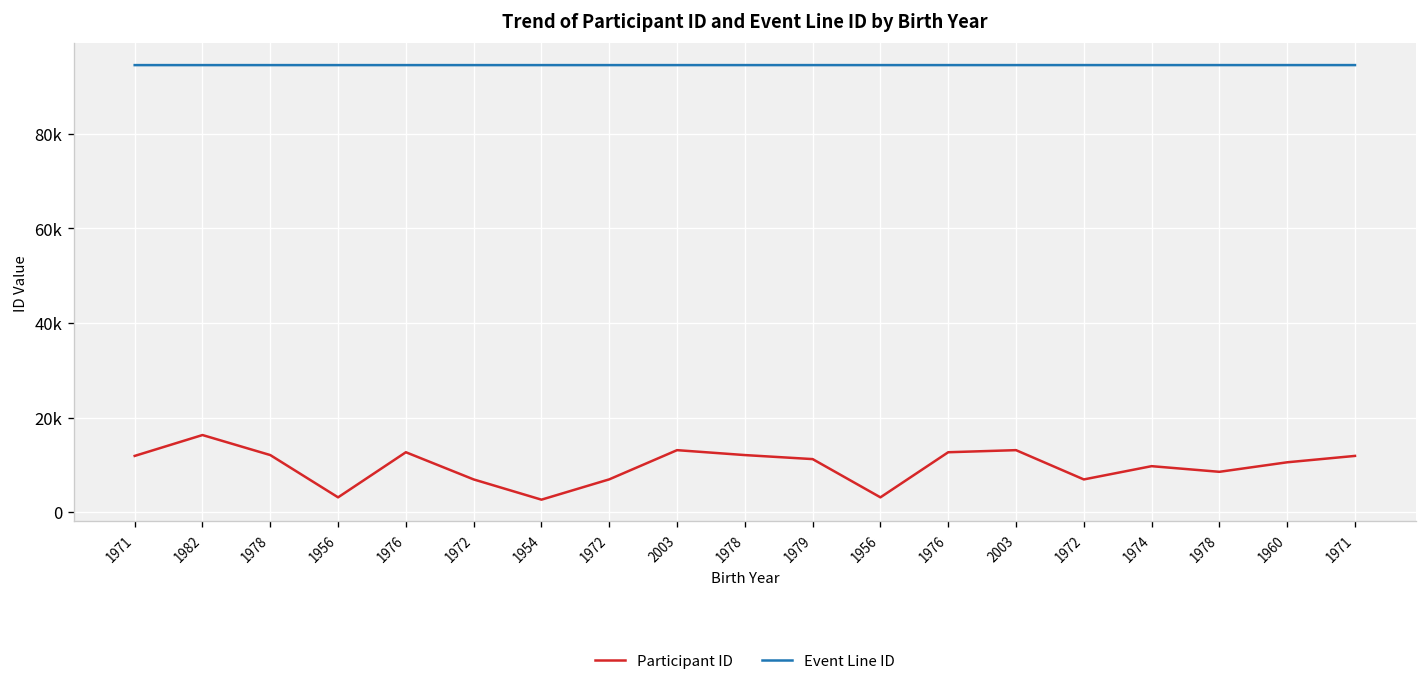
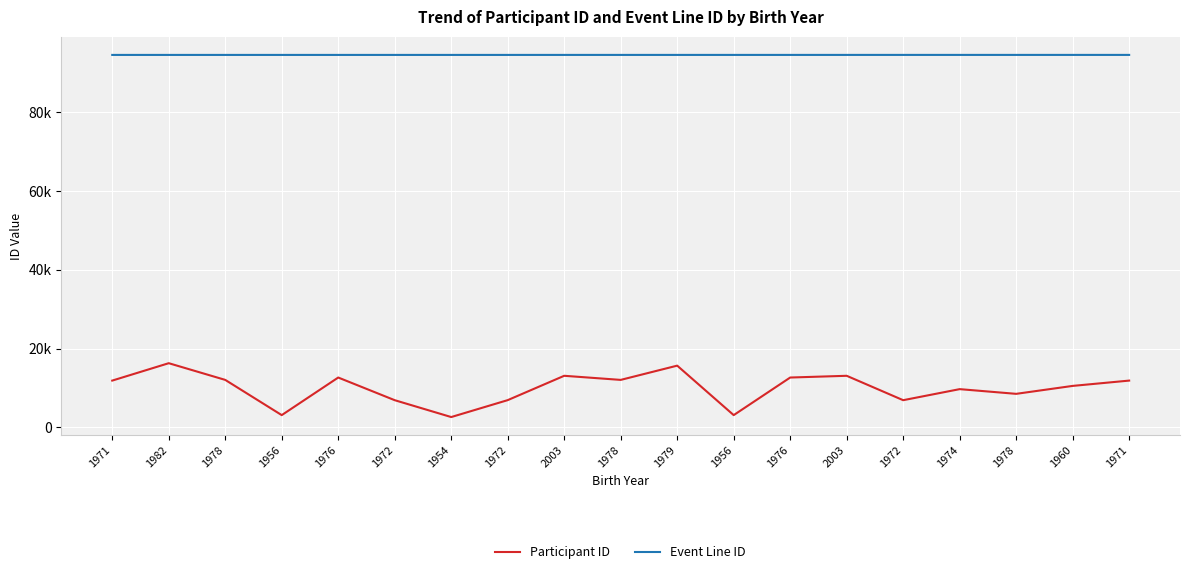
Participant ID, 1979: 11000 -> 16000
